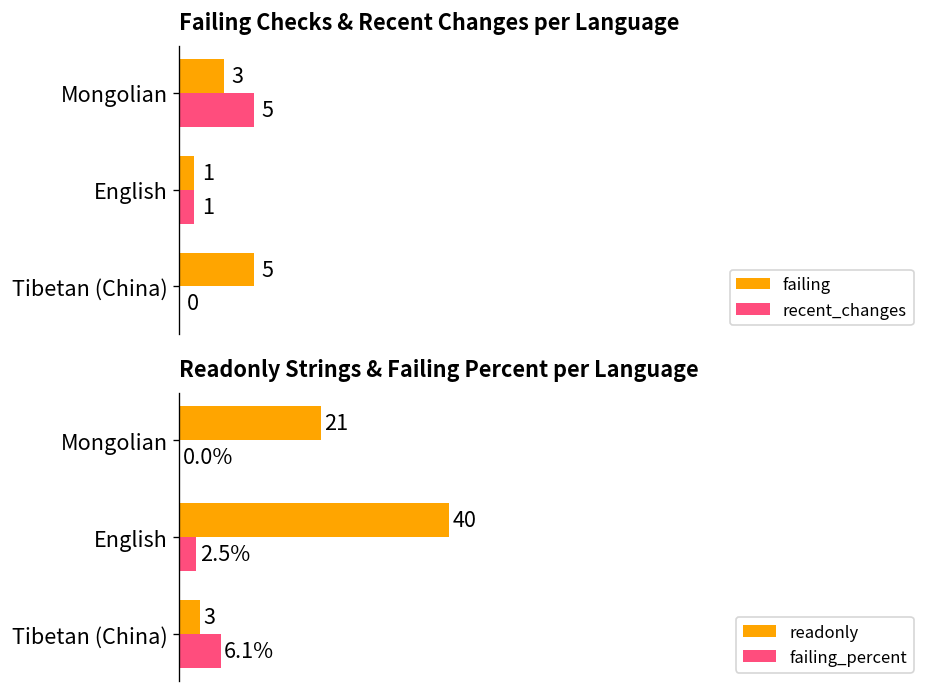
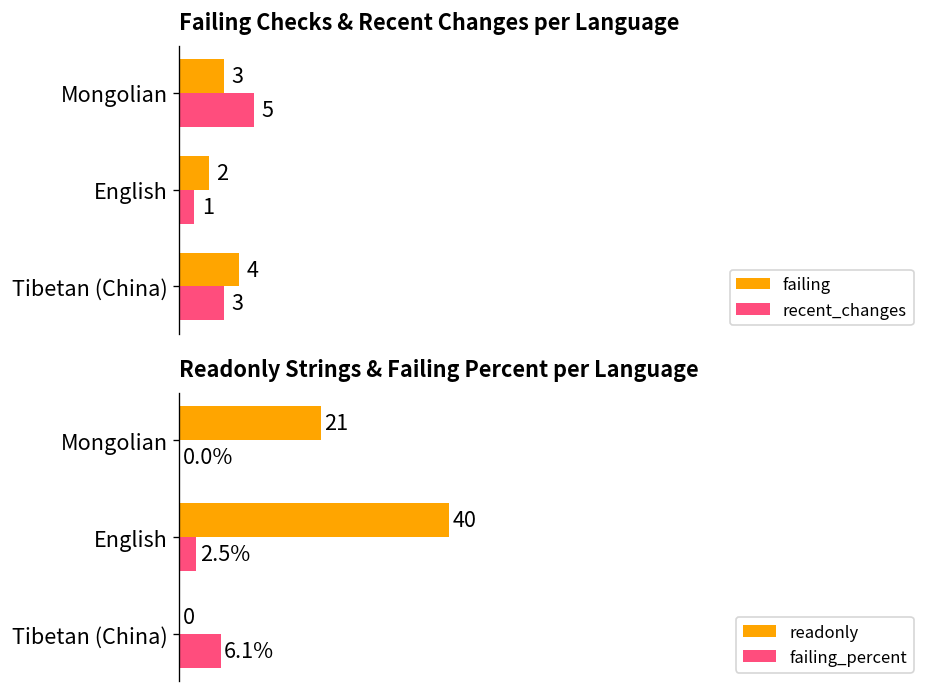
Failing Checks & Recent Changes per Language, failing, English: 1 -> 2
Failing Checks & Recent Changes per Language, failing, Tibetan (China): 5 -> 4
Failing Checks & Recent Changes per Language, recent_changes, Tibetan (China): 0 -> 3
Readonly Strings & Failing Percent per Language, readonly, Tibetan (China): 3 -> 0
